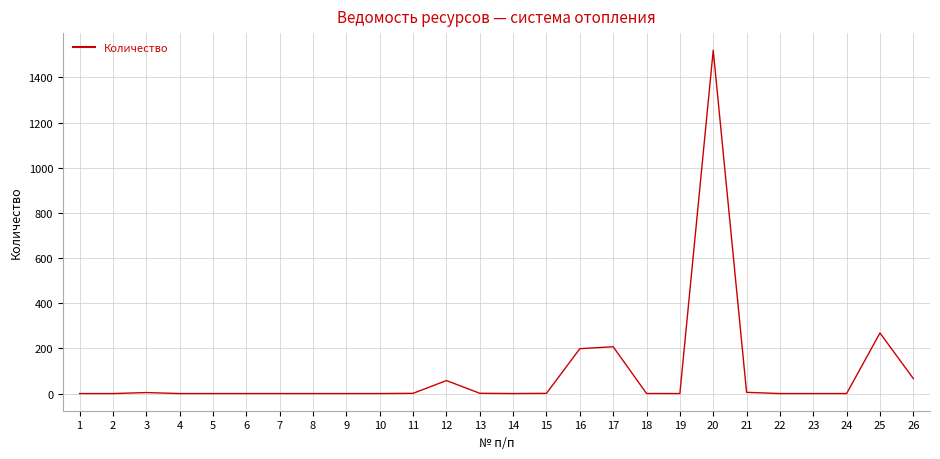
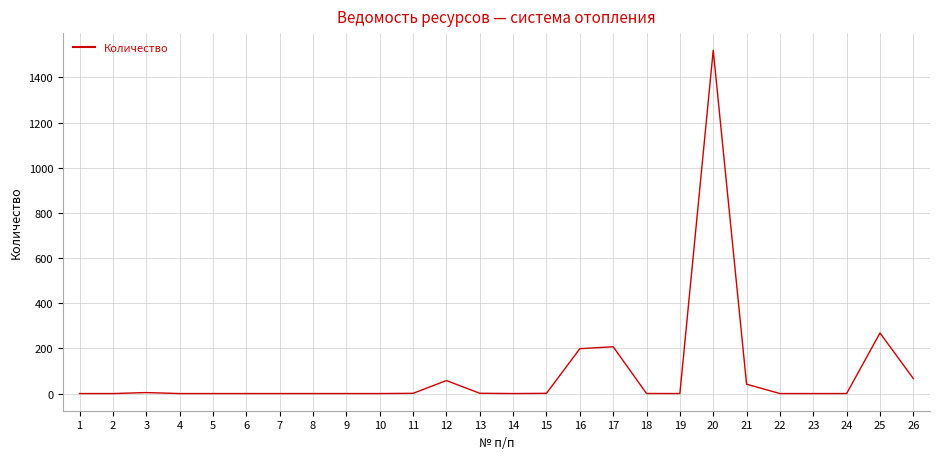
21: 10 -> 40
